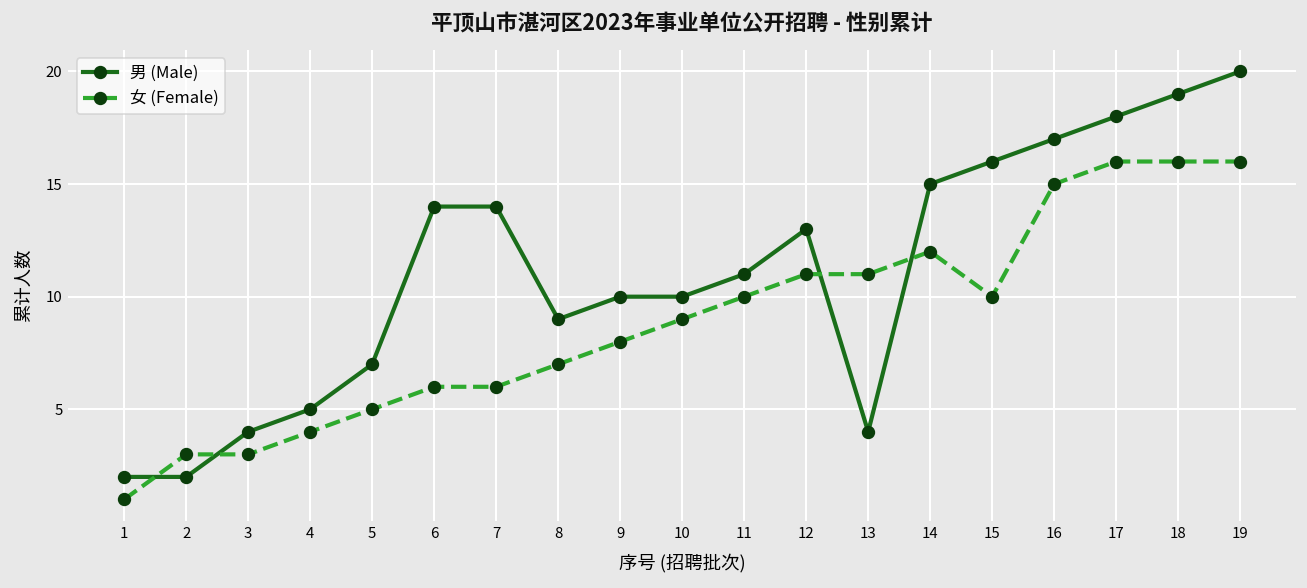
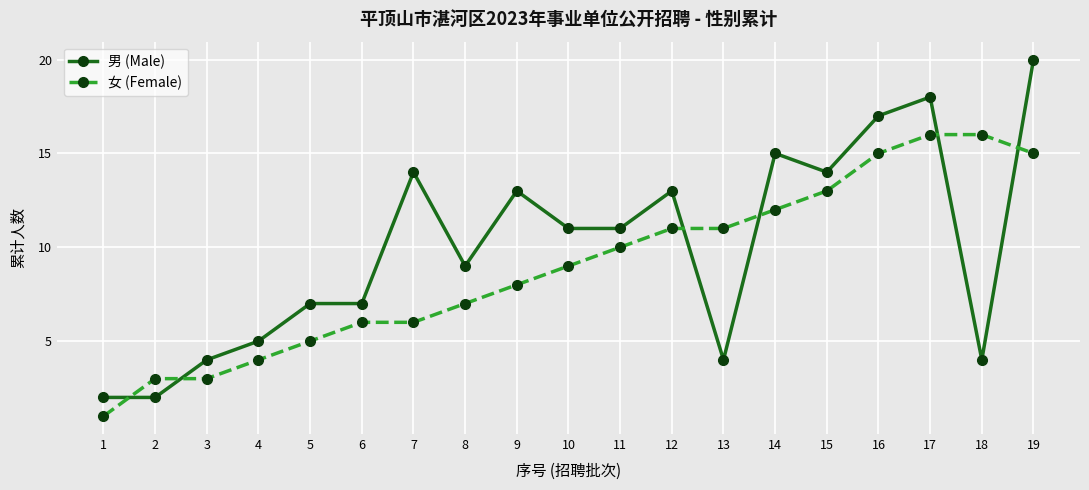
男 (Male), 6: 14 -> 7
男 (Male), 9: 10 -> 13
男 (Male), 10: 10 -> 11
男 (Male), 15: 16 -> 14
女 (Female), 15: 10 -> 13
男 (Male), 18: 19 -> 4
女 (Female), 19: 16 -> 15
